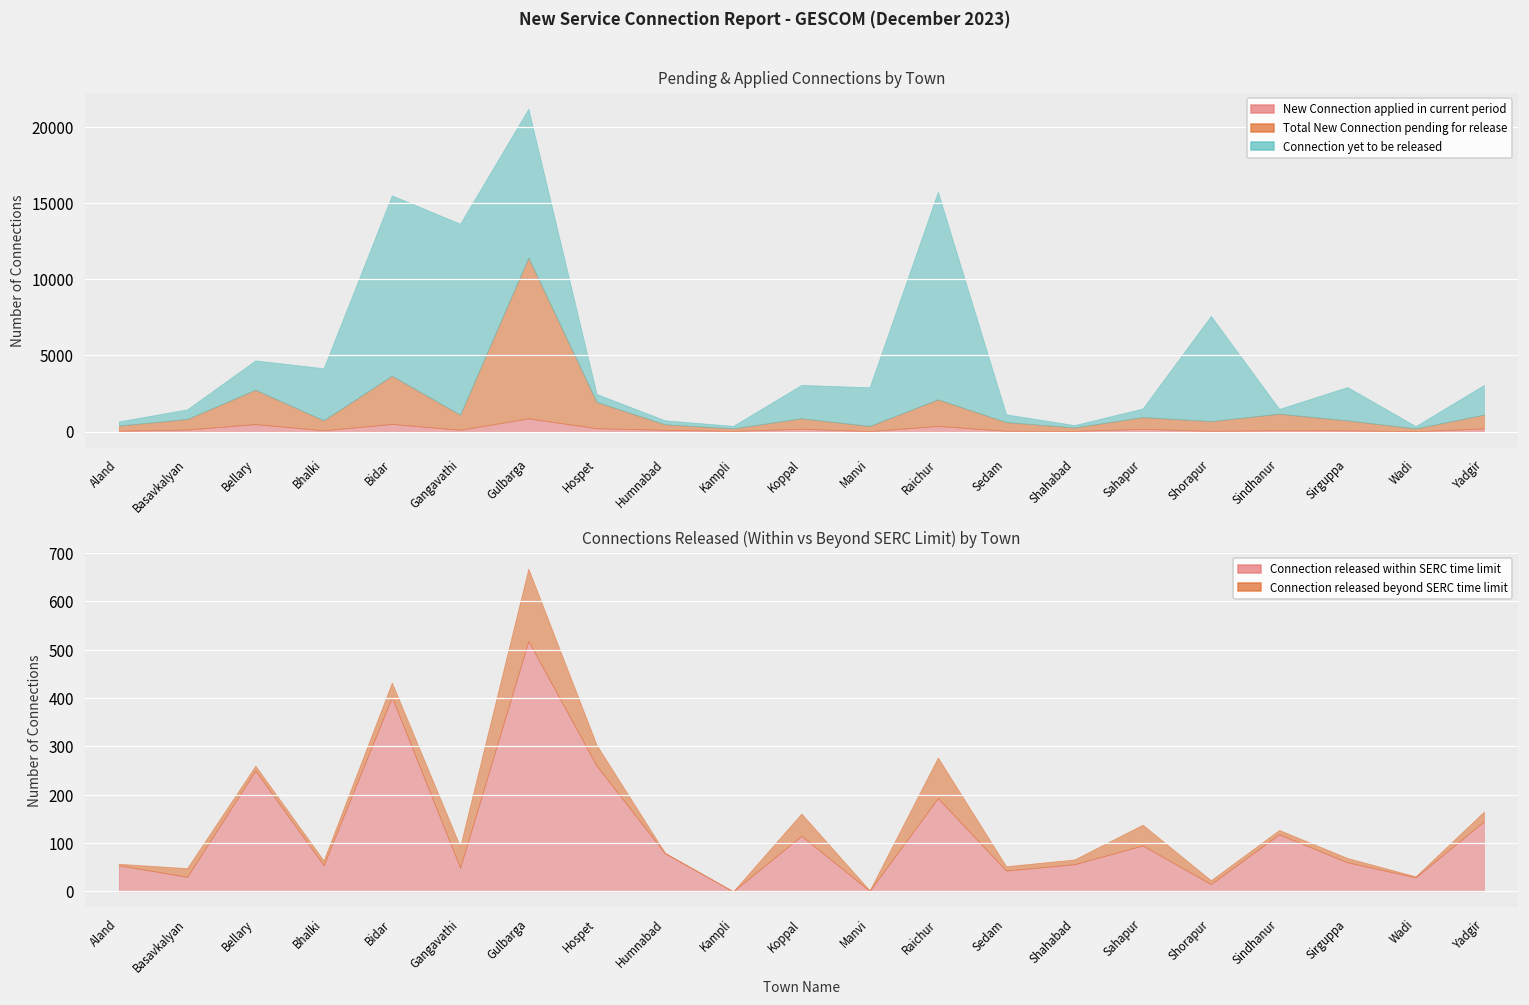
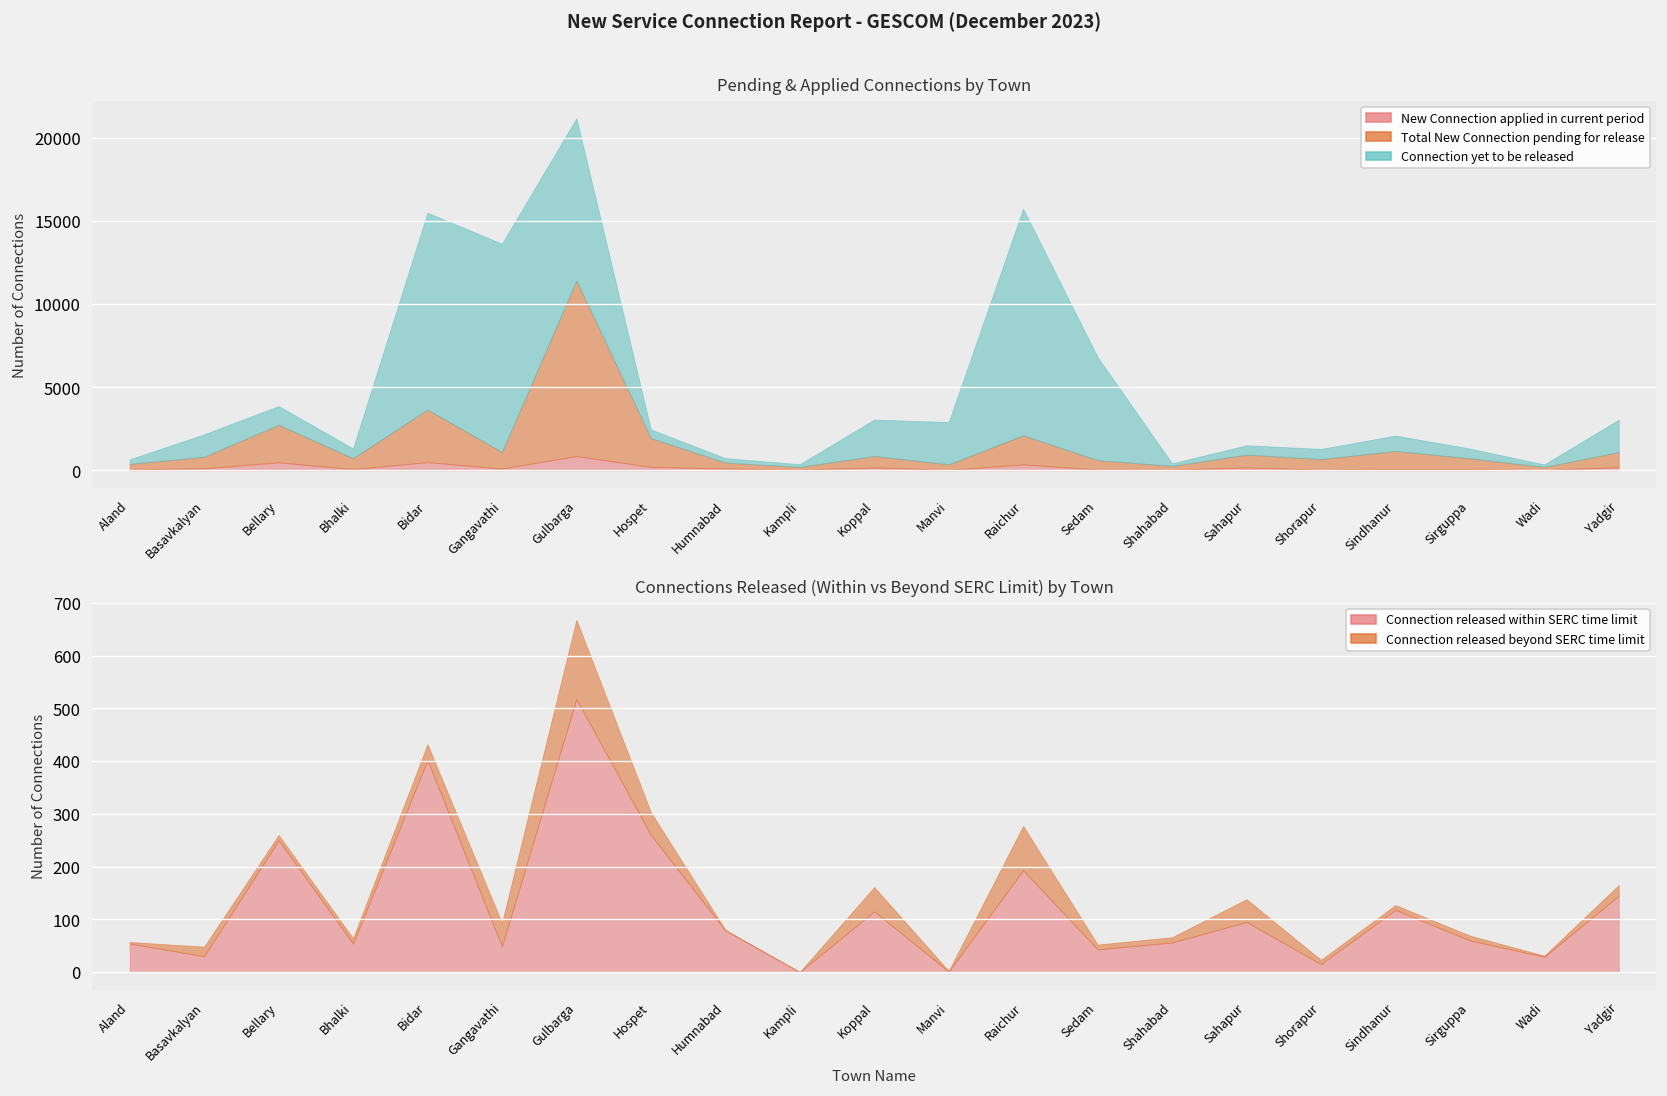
Pending & Applied Connections by Town, Connection yet to be released, Basavkalyan: 600 -> 1300
Pending & Applied Connections by Town, Connection yet to be released, Bellary: 1900 -> 1100
Pending & Applied Connections by Town, Connection yet to be released, Bhalki: 3400 -> 600
Pending & Applied Connections by Town, Connection yet to be released, Sedam: 500 -> 6200
Pending & Applied Connections by Town, Connection yet to be released, Shorapur: 6900 -> 600
Pending & Applied Connections by Town, Connection yet to be released, Sindhanur: 300 -> 900
Pending & Applied Connections by Town, Connection yet to be released, Sirguppa: 2200 -> 600
